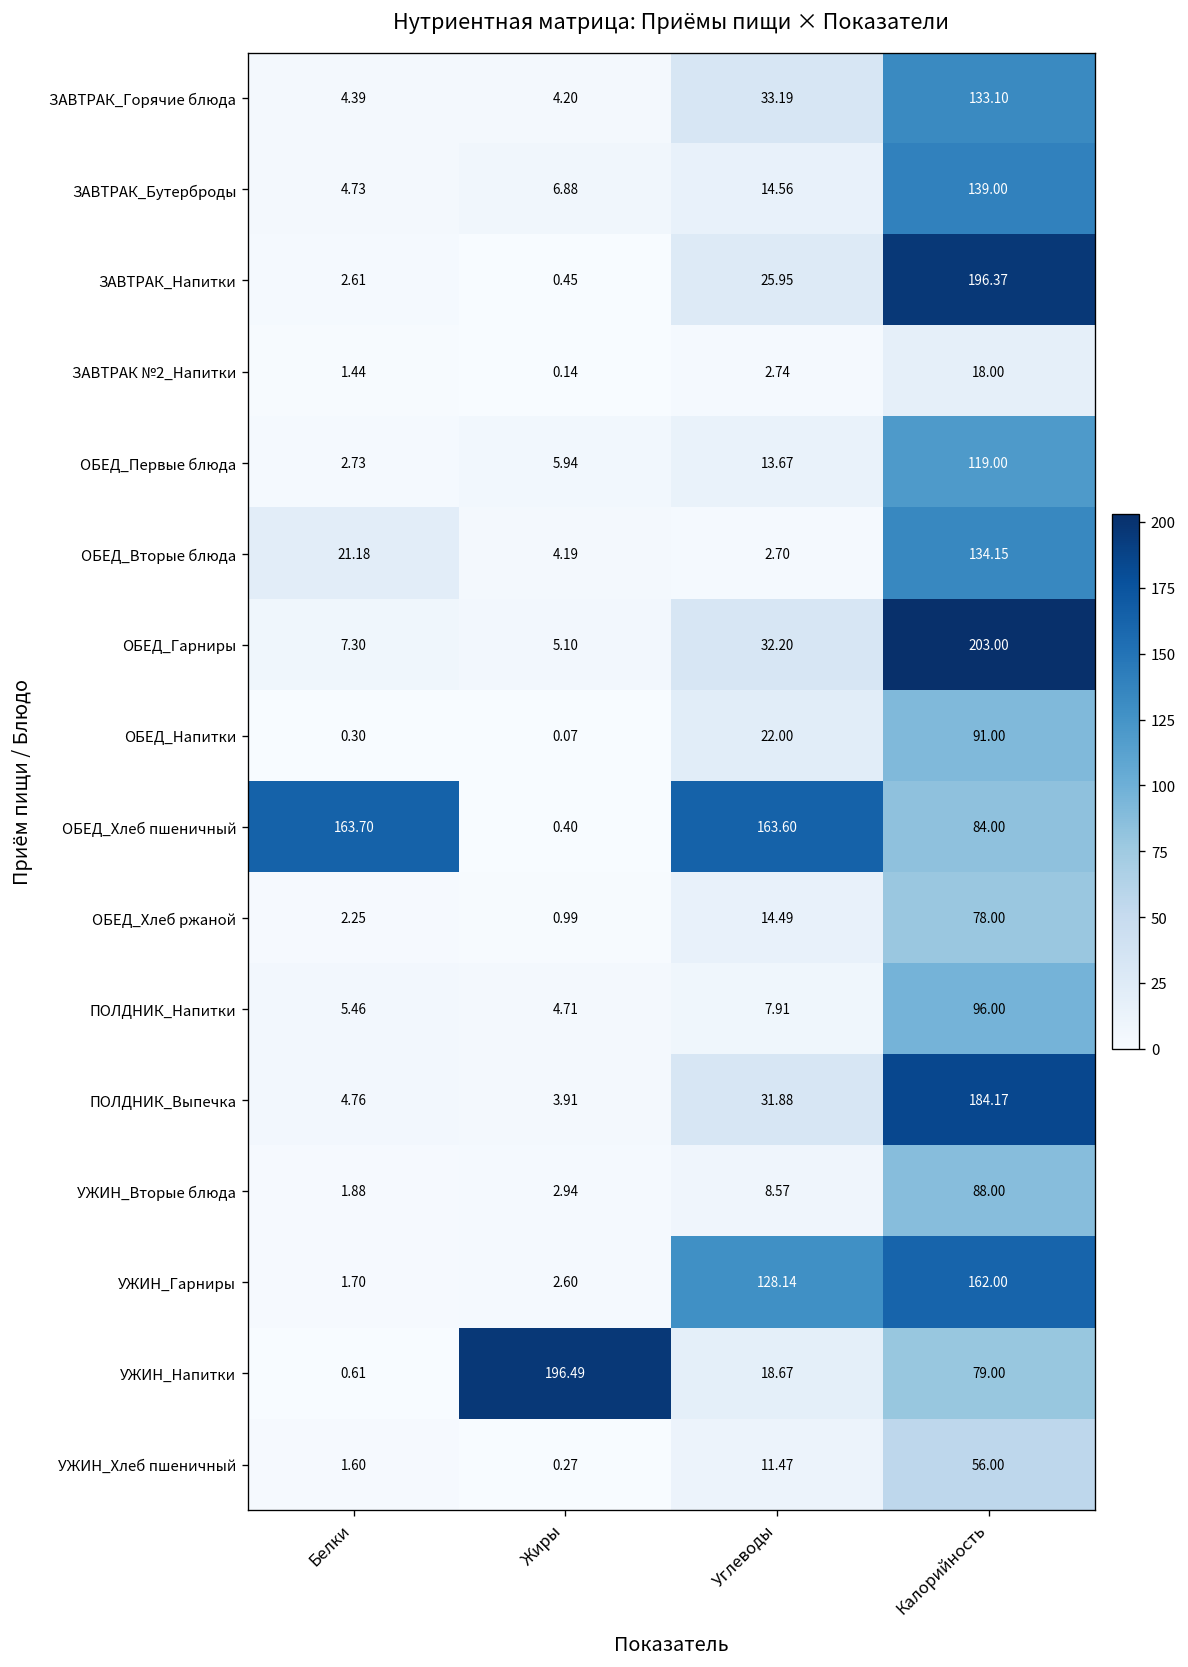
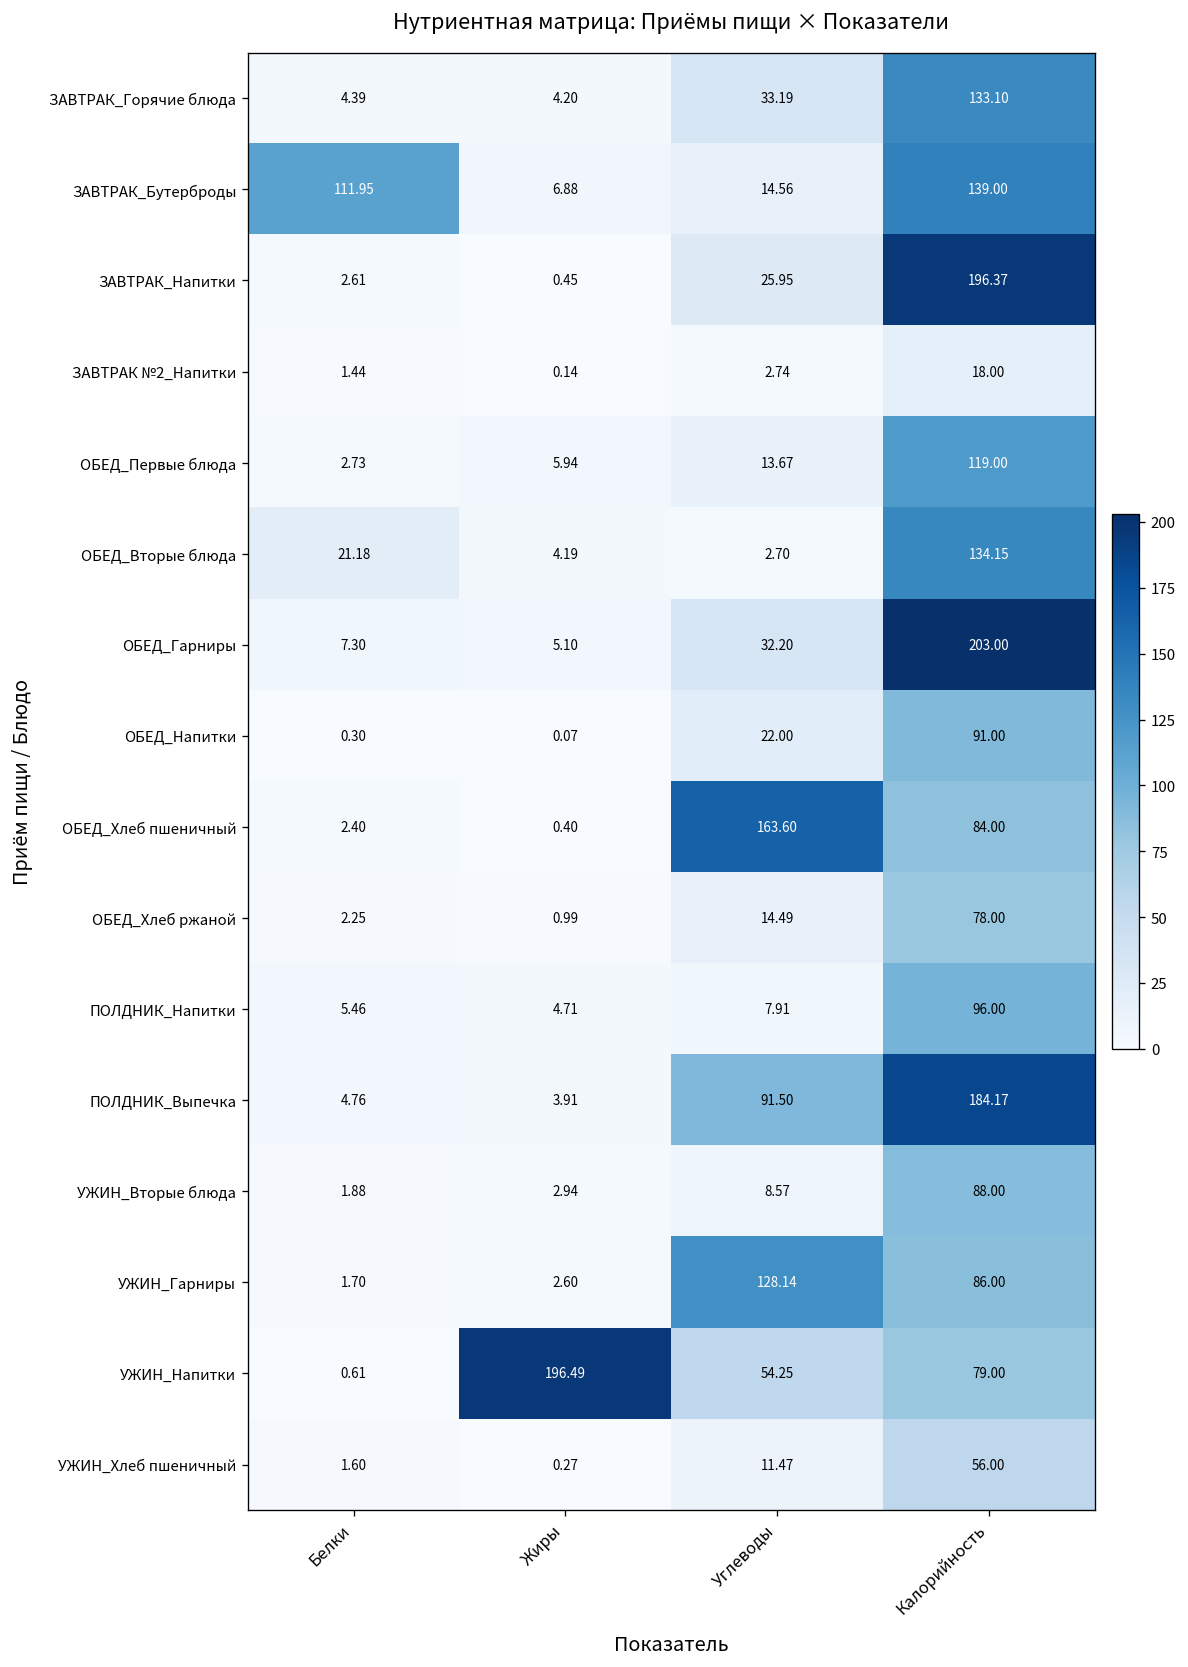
ЗАВТРАК_Бутерброды, Белки: 4.73 -> 111.95
ОБЕД_Хлеб пшеничный, Белки: 163.70 -> 2.40
ПОЛДНИК_Выпечка, Углеводы: 31.88 -> 91.50
УЖИН_Гарниры, Калорийность: 162.00 -> 86.00
УЖИН_Напитки, Углеводы: 18.67 -> 54.25
